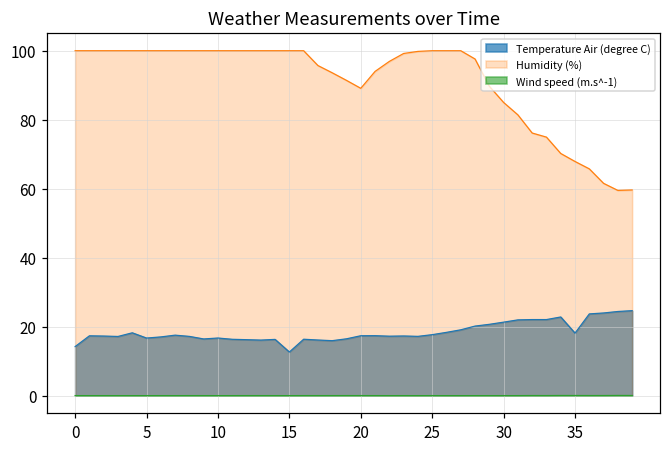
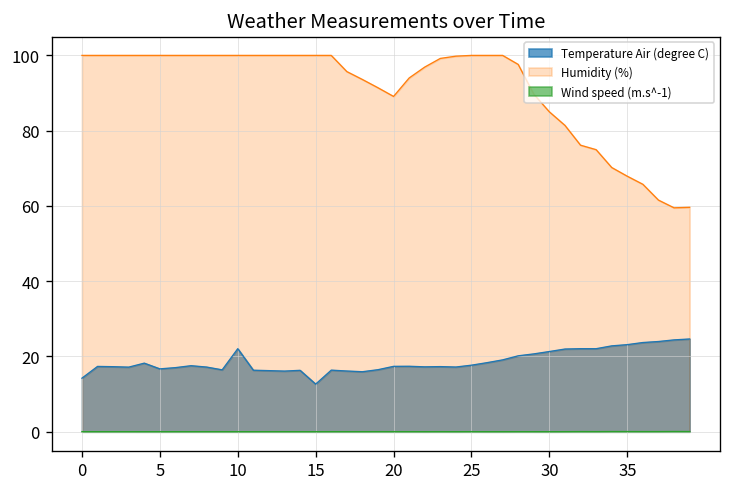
Temperature Air (degree C), 10: 17 -> 22
Temperature Air (degree C), 35: 18 -> 23
